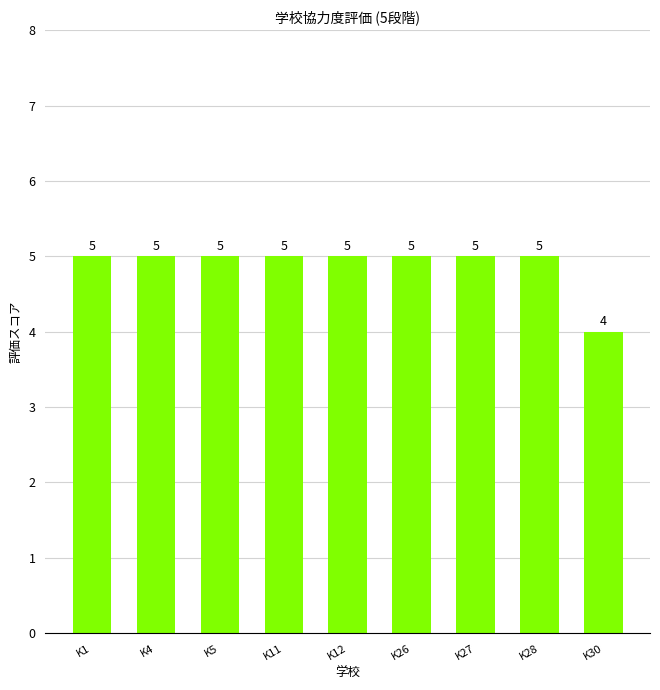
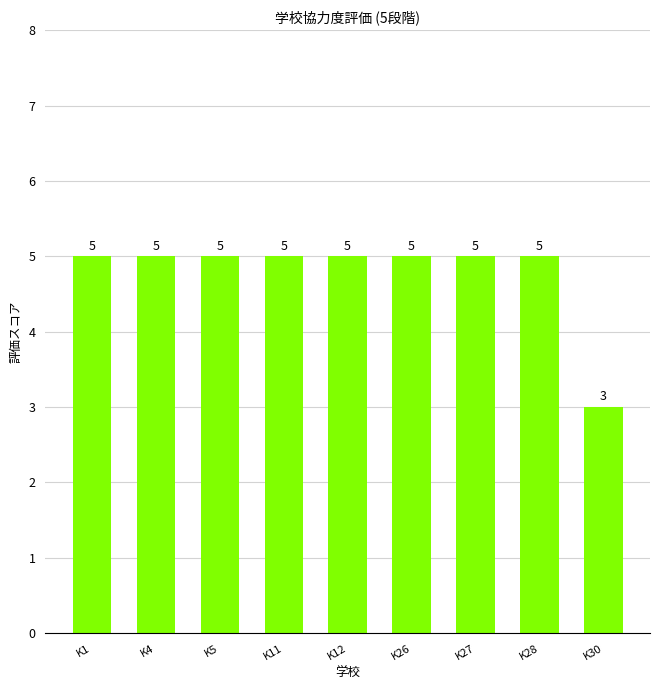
K30: 4 -> 3
